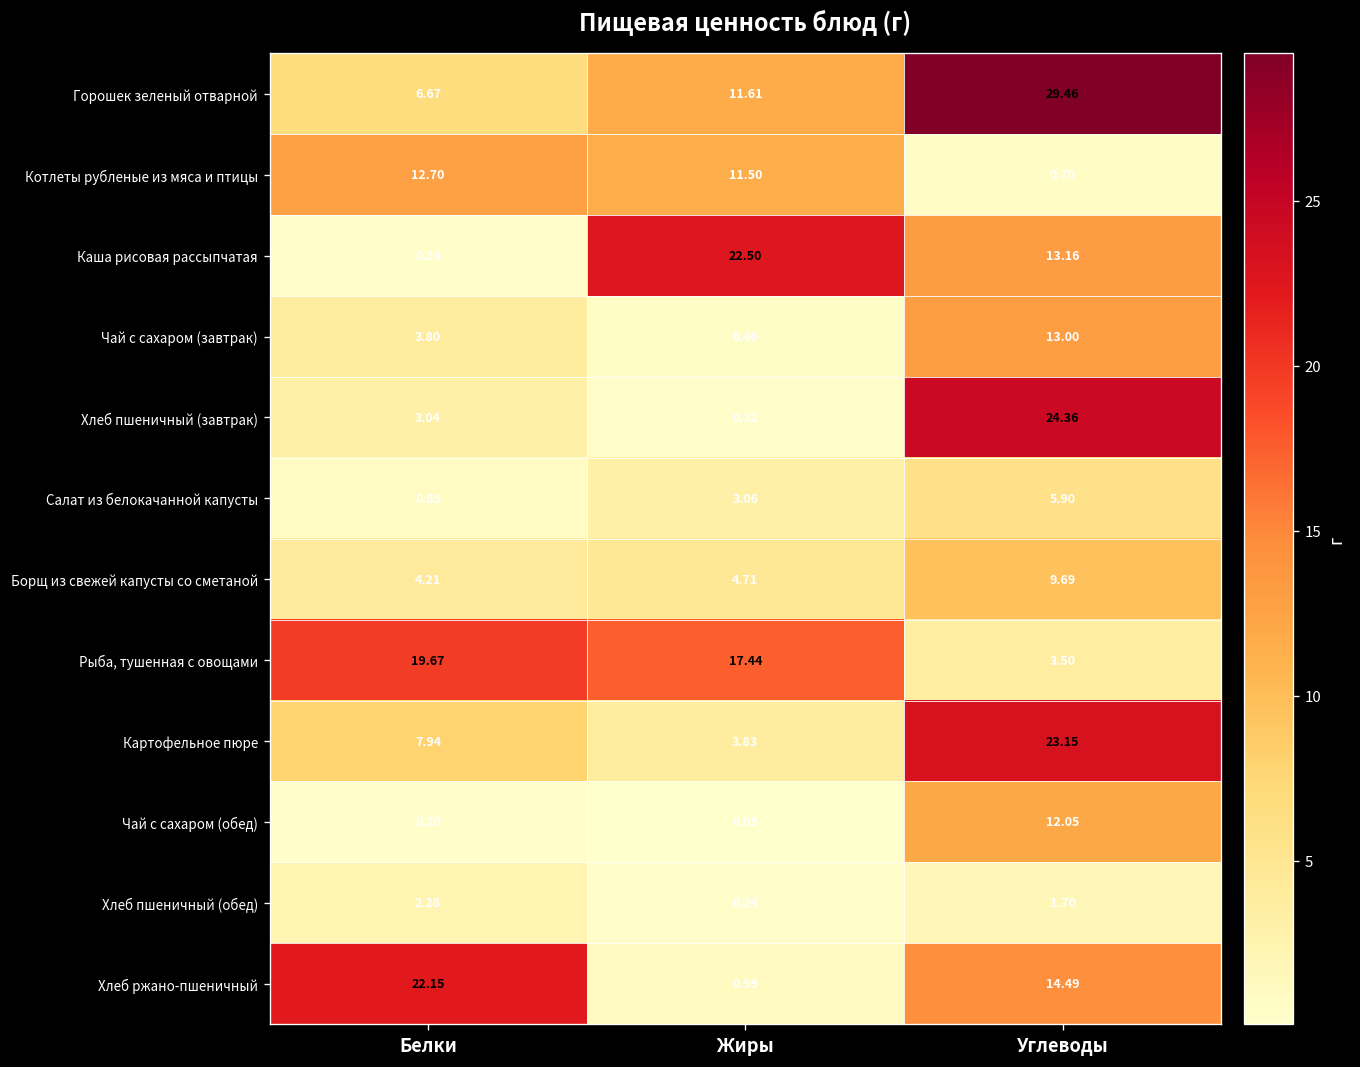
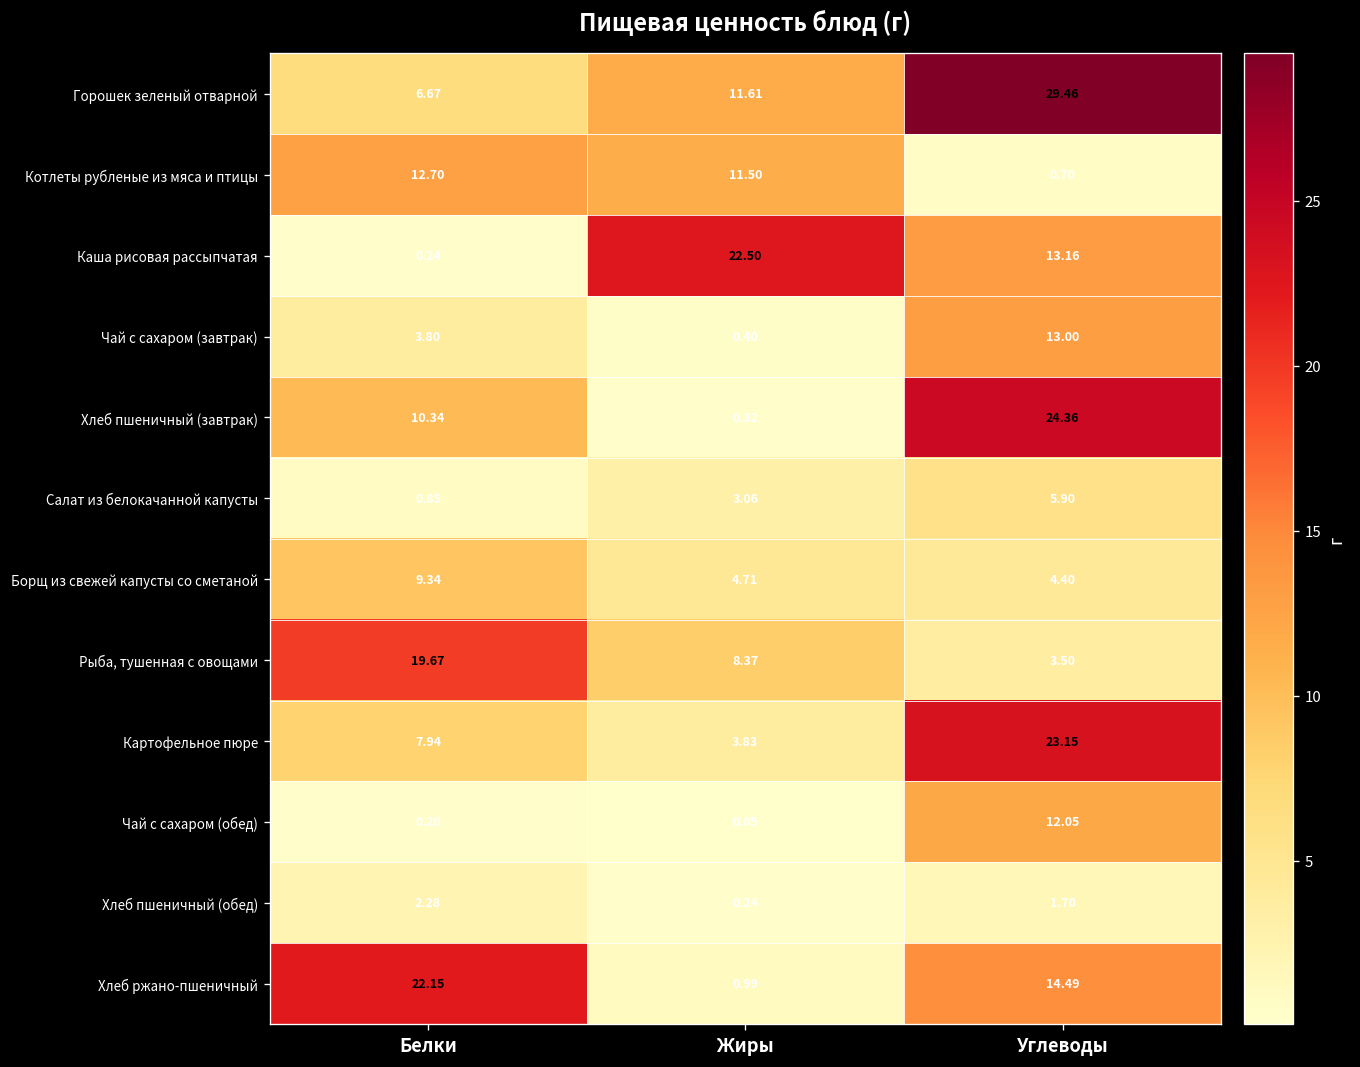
Хлеб пшеничный (завтрак), Белки: 3.04 -> 10.34
Борщ из свежей капусты со сметаной, Белки: 4.21 -> 9.34
Борщ из свежей капусты со сметаной, Углеводы: 9.69 -> 4.40
Рыба, тушенная с овощами, Жиры: 17.44 -> 8.37
